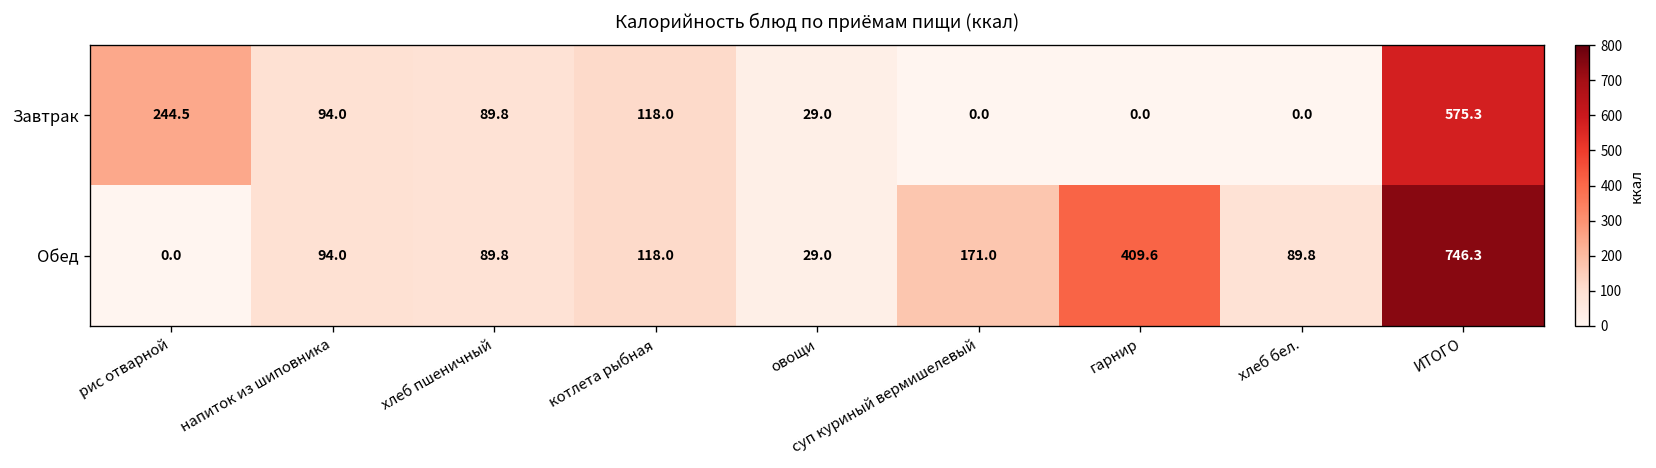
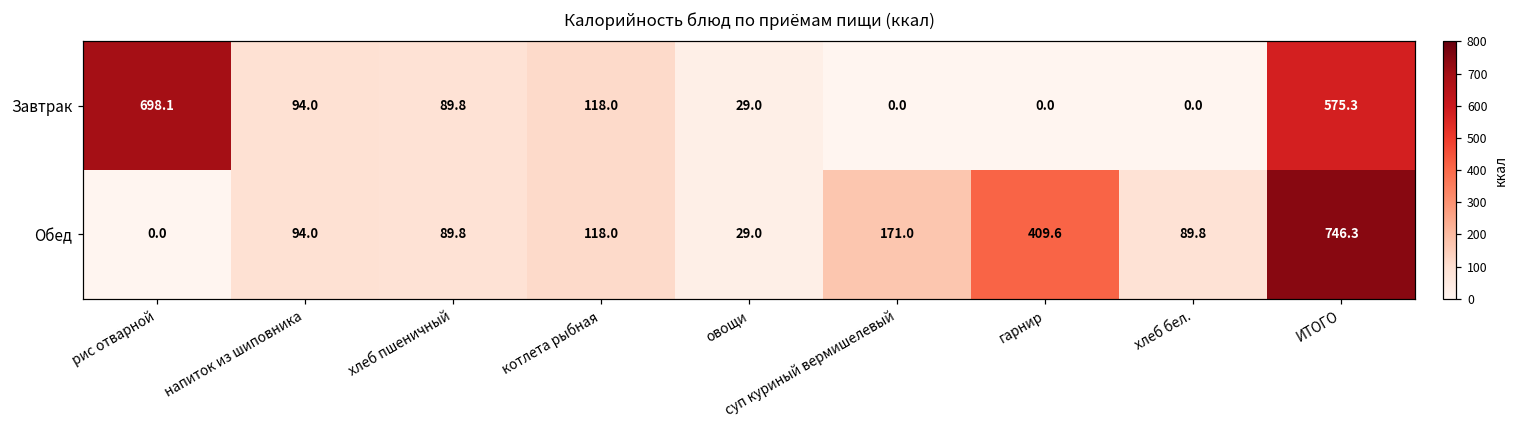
Завтрак, рис отварной: 244.5 -> 698.1
